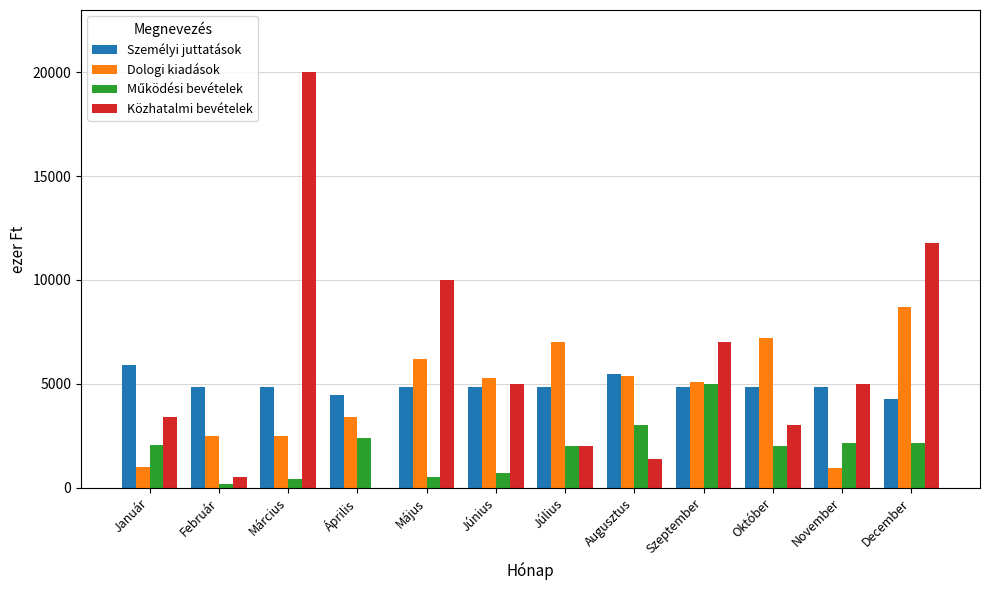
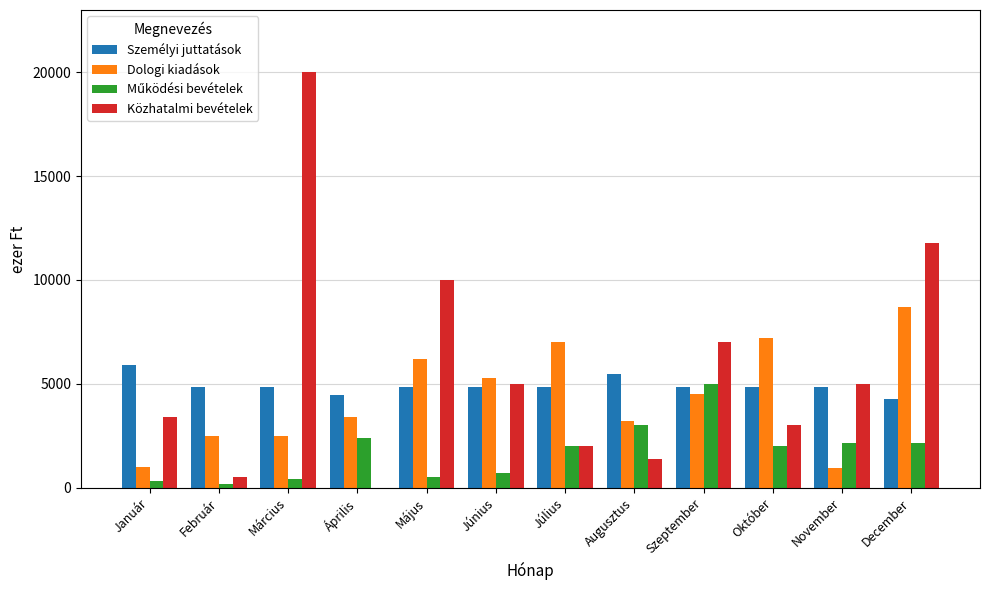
Működési bevételek, Január: 2000 -> 300
Dologi kiadások, Augusztus: 5400 -> 3200
Dologi kiadások, Szeptember: 5100 -> 4500
